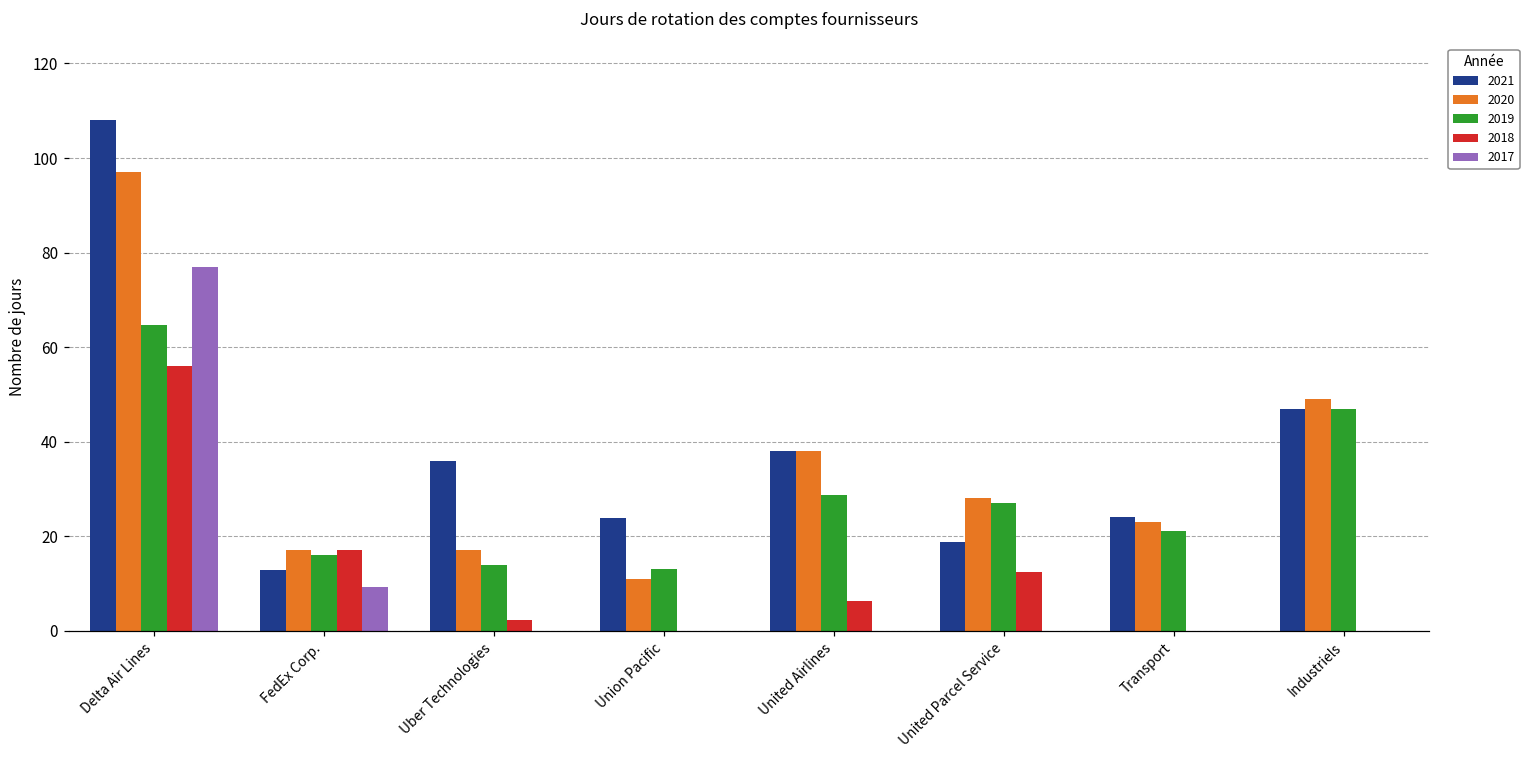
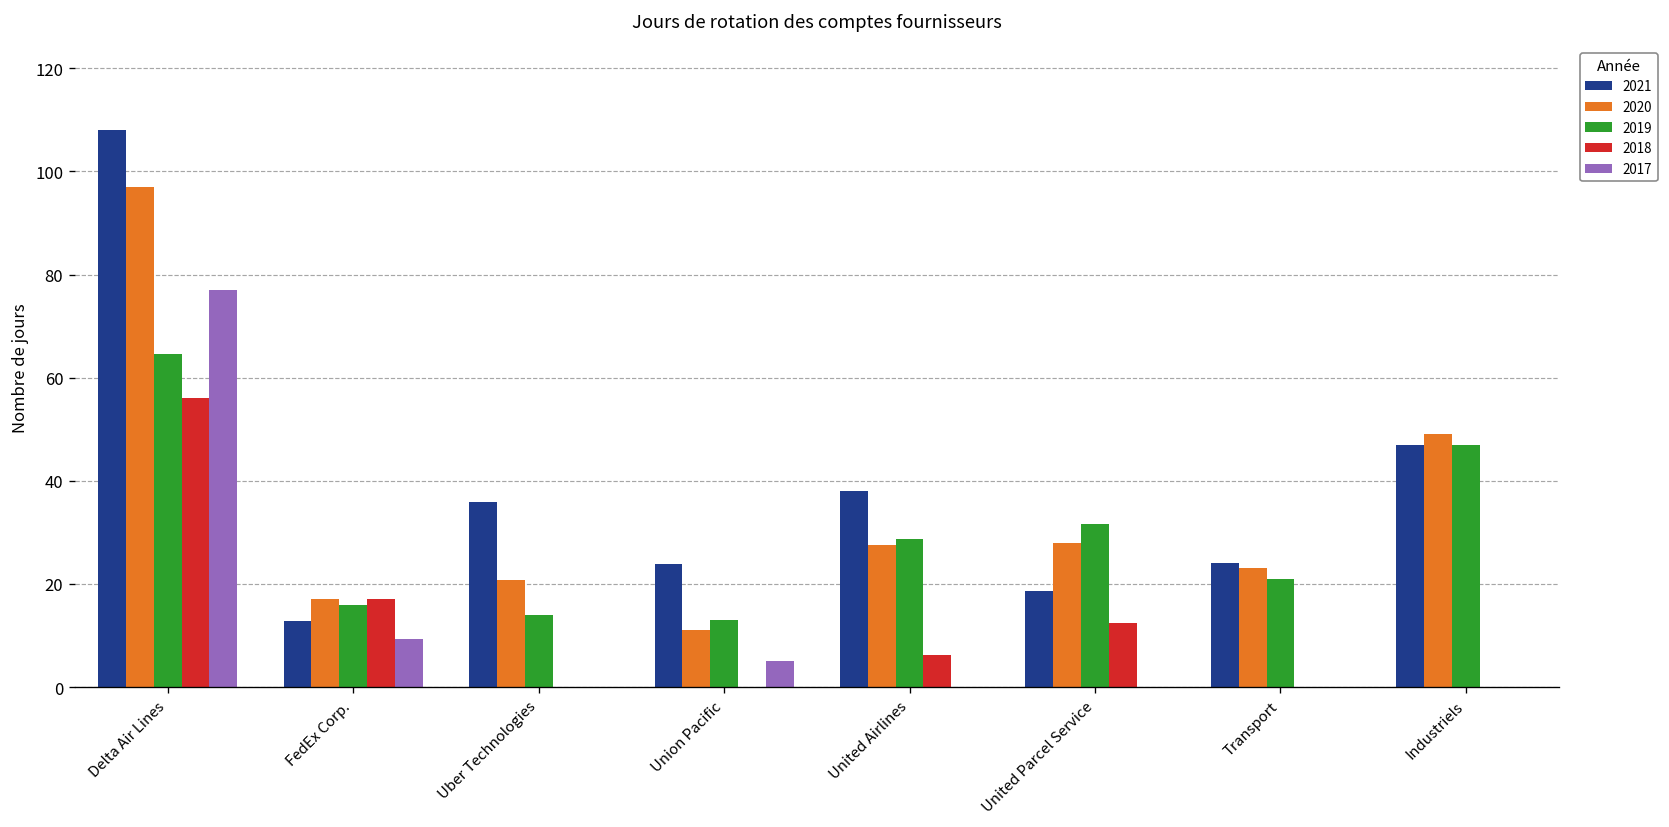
2020, Uber Technologies: 17 -> 21
2018, Uber Technologies: 2 -> 0
2017, Union Pacific: 0 -> 5
2020, United Airlines: 38 -> 28
2019, United Parcel Service: 27 -> 32
